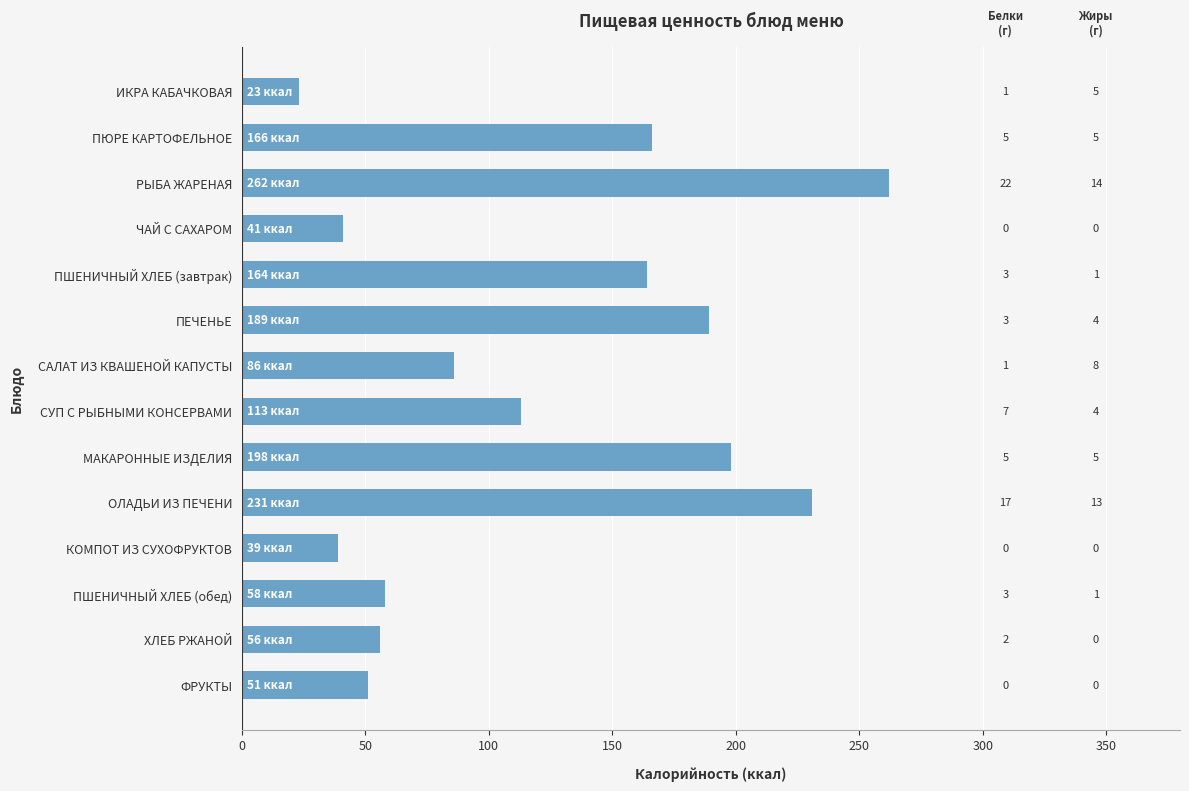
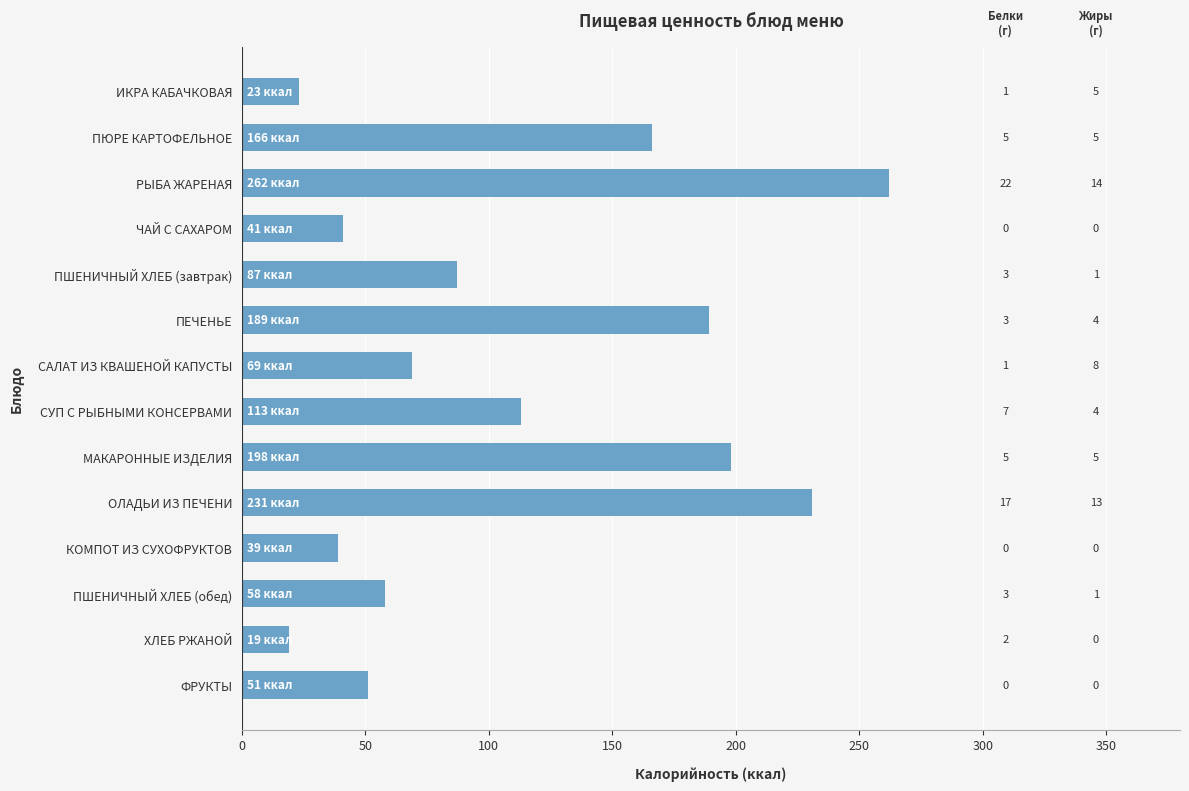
ПШЕНИЧНЫЙ ХЛЕБ (завтрак): 164 -> 87
САЛАТ ИЗ КВАШЕНОЙ КАПУСТЫ: 86 -> 69
ХЛЕБ РЖАНОЙ: 56 -> 19
